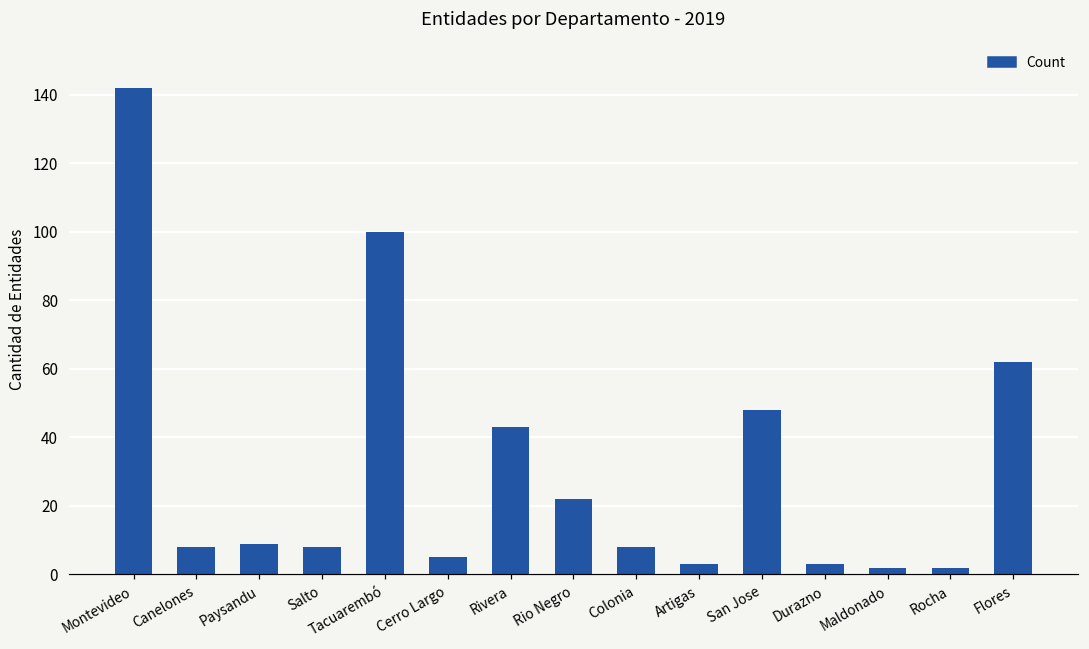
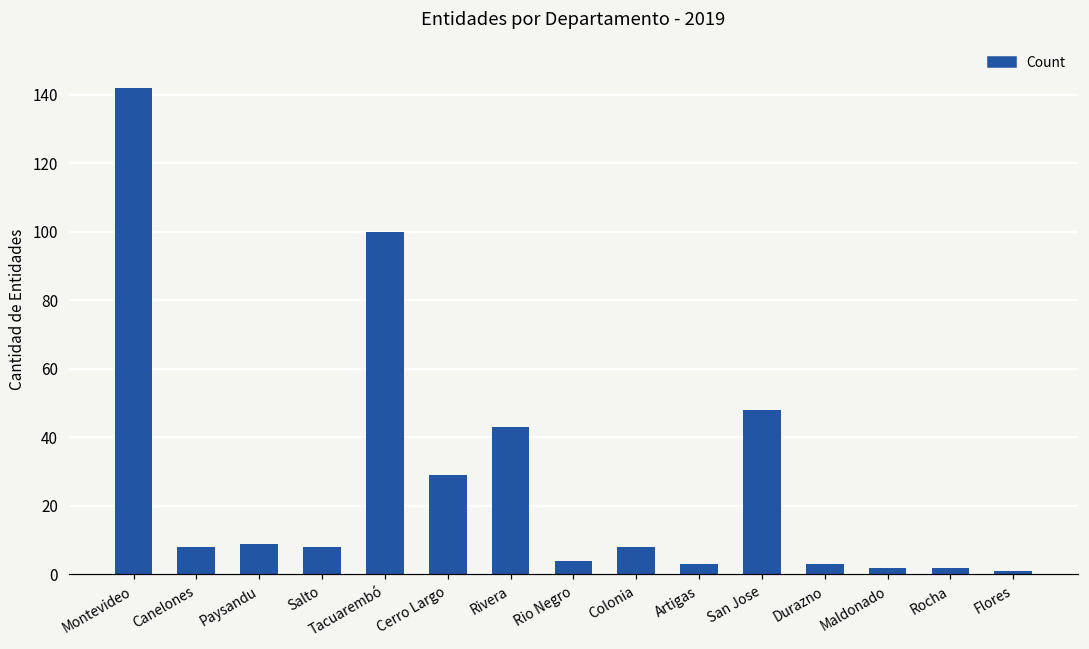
Cerro Largo: 5 -> 29
Rio Negro: 22 -> 4
Flores: 62 -> 1
